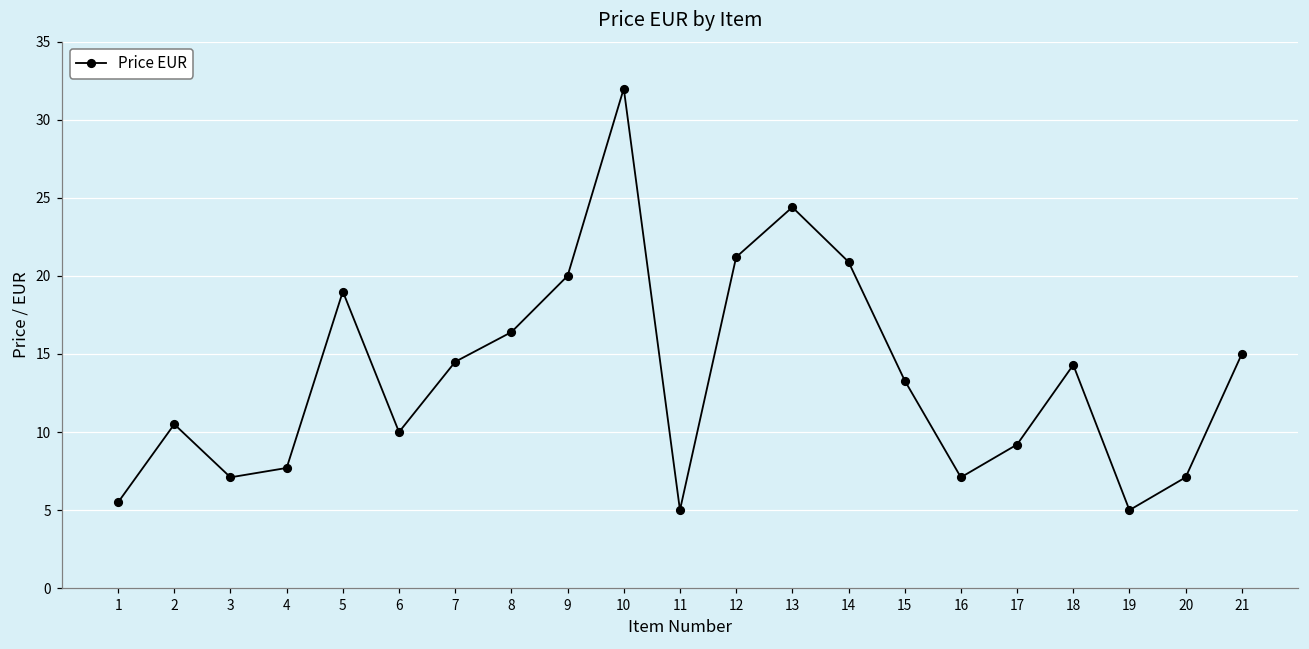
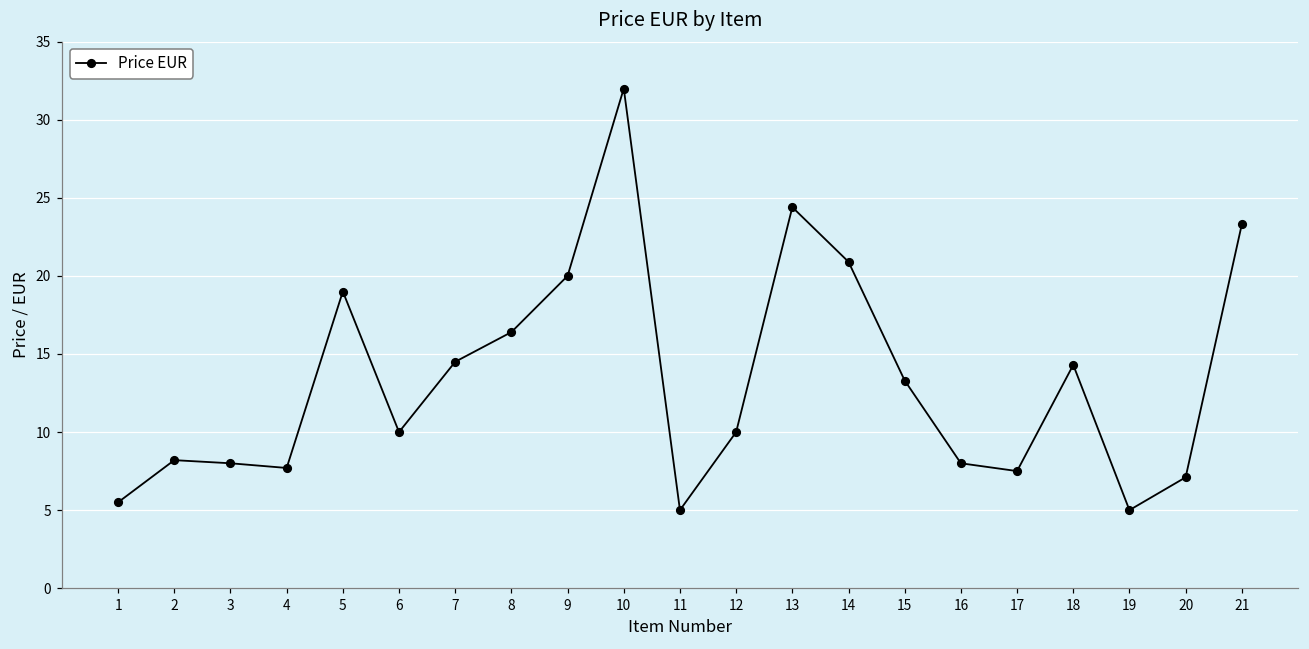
2: 10.5 -> 8.2
3: 7.1 -> 8.0
12: 21.2 -> 10.0
16: 7.1 -> 8.0
17: 9.2 -> 7.5
21: 15.0 -> 23.3
